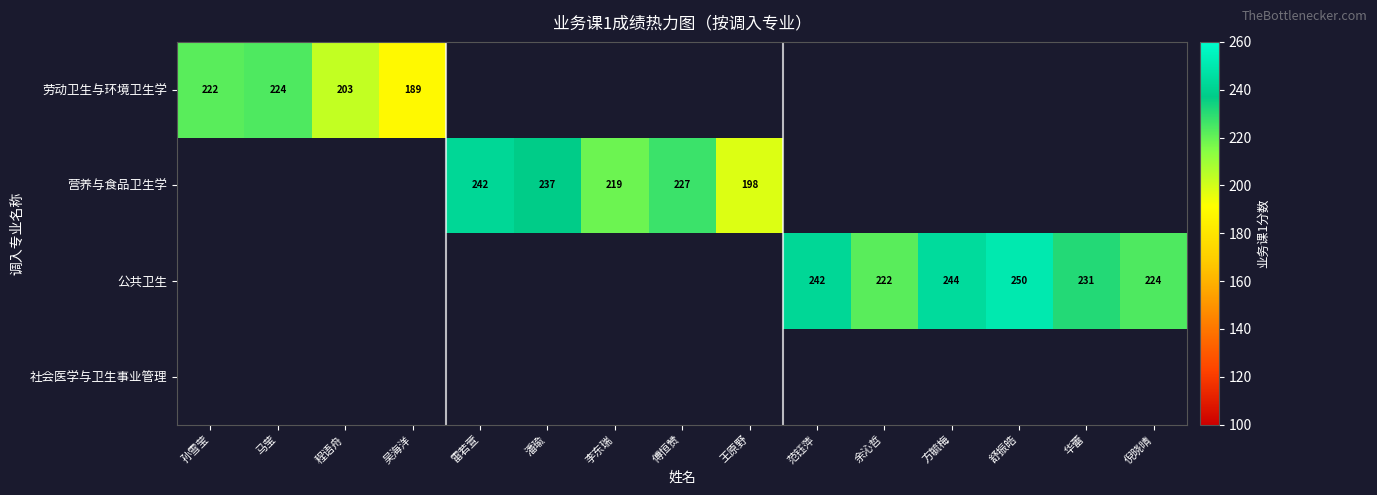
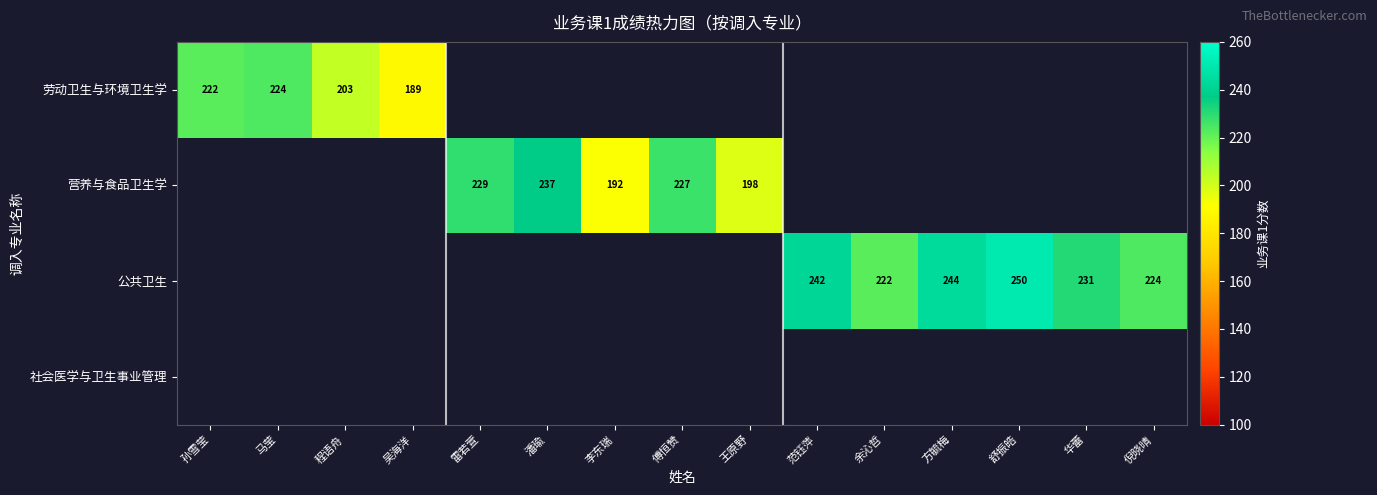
营养与食品卫生学, 雷若萱: 242 -> 229
营养与食品卫生学, 李东瑞: 219 -> 192
